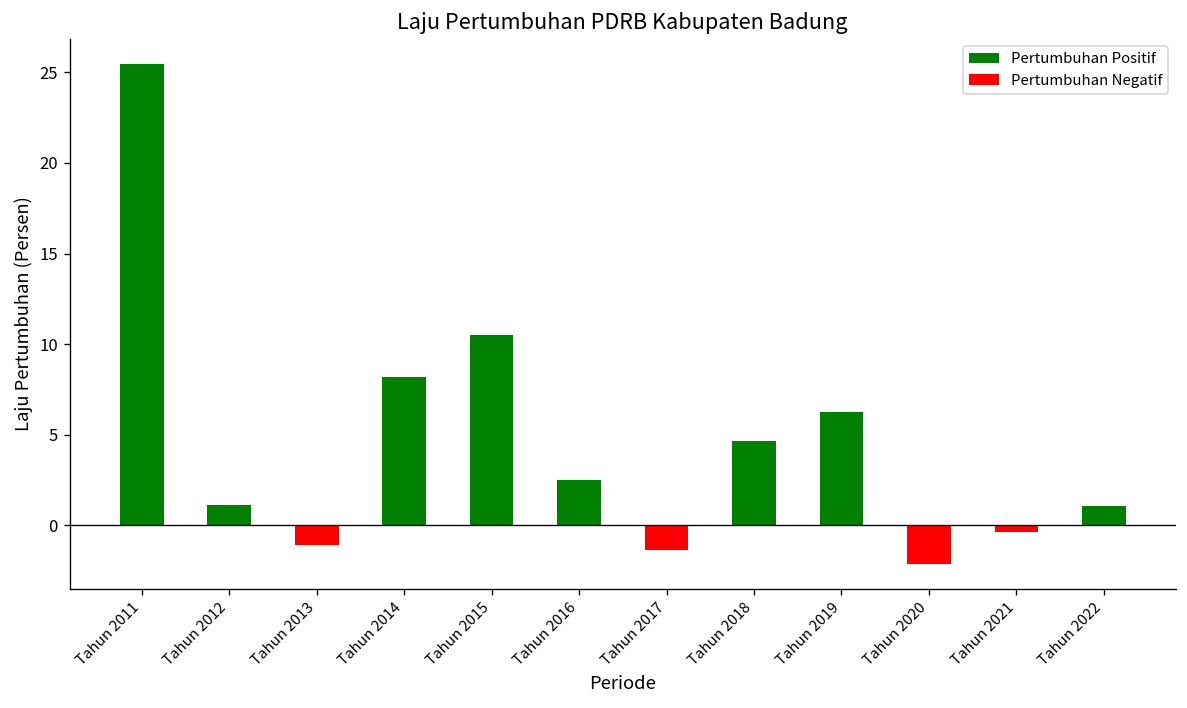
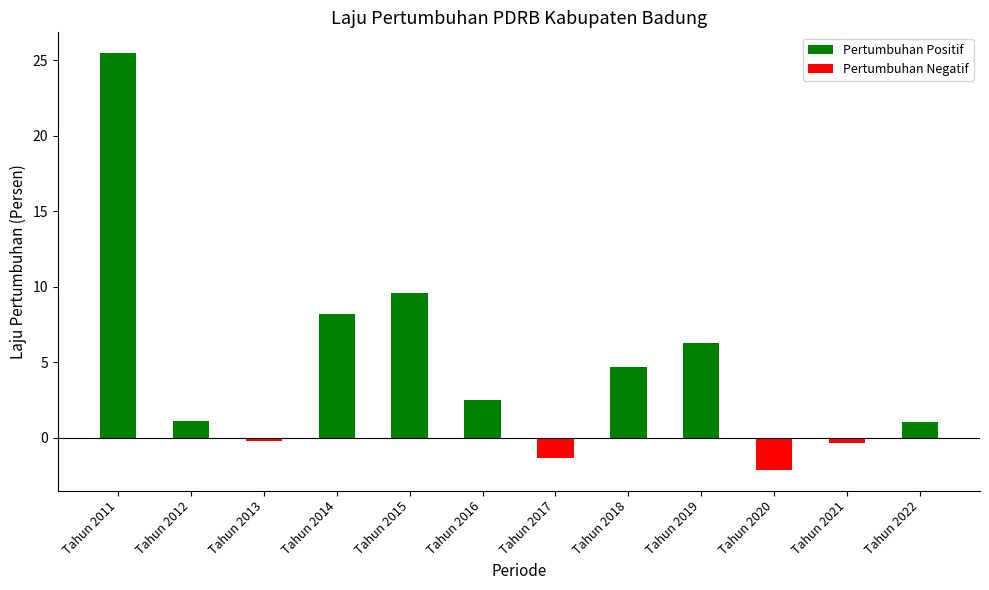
Tahun 2013: -1.1 -> -0.2
Tahun 2015: 10.5 -> 9.6
